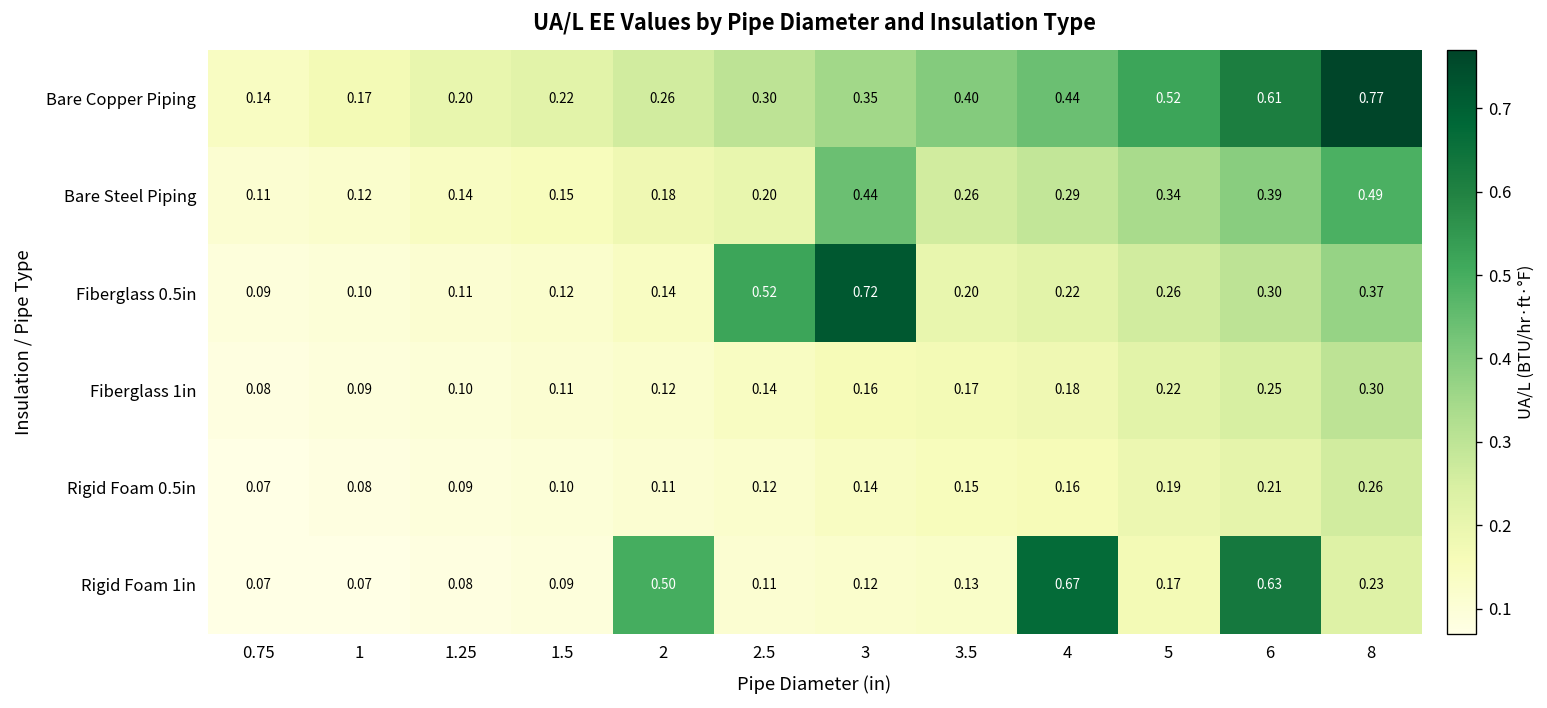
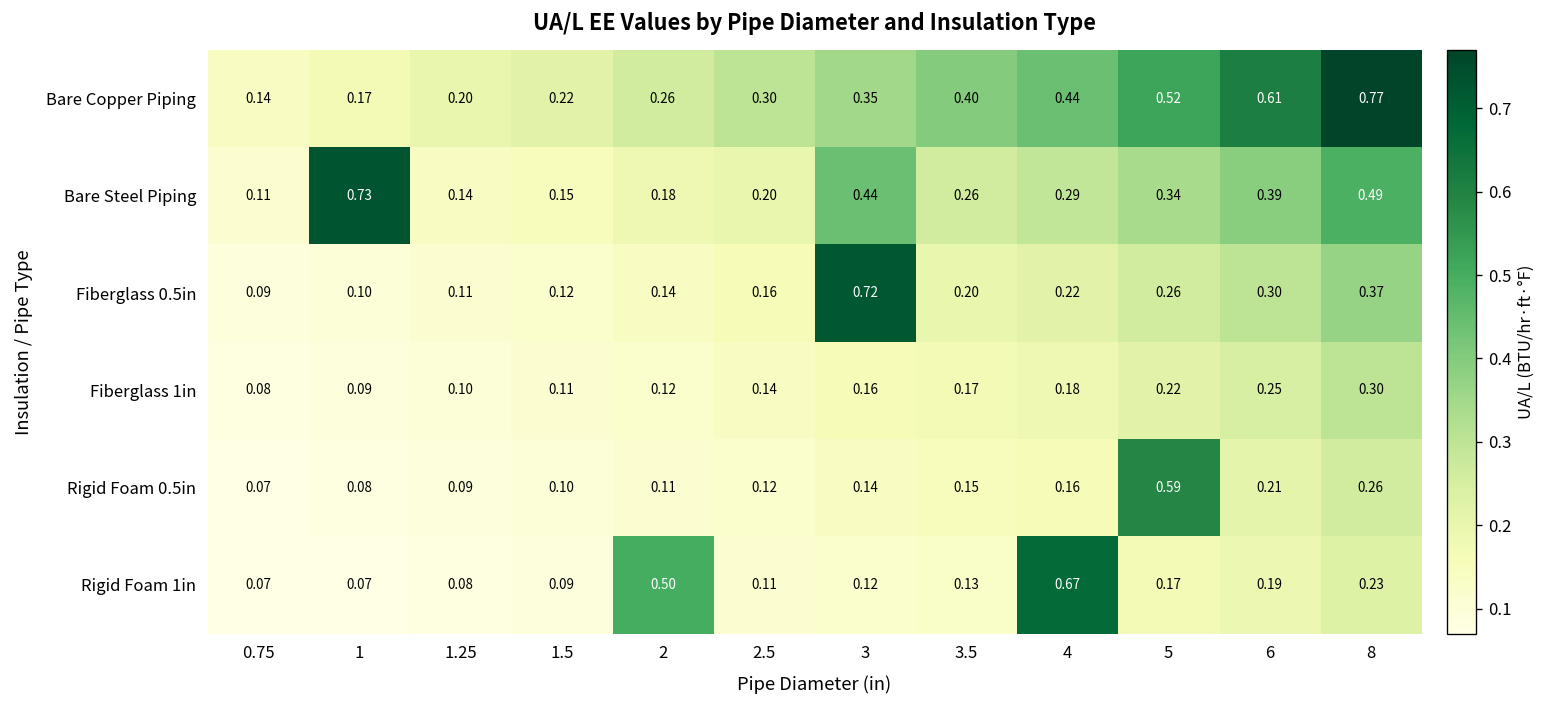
Bare Steel Piping, 1: 0.12 -> 0.73
Fiberglass 0.5in, 2.5: 0.52 -> 0.16
Rigid Foam 0.5in, 5: 0.19 -> 0.59
Rigid Foam 1in, 6: 0.63 -> 0.19
